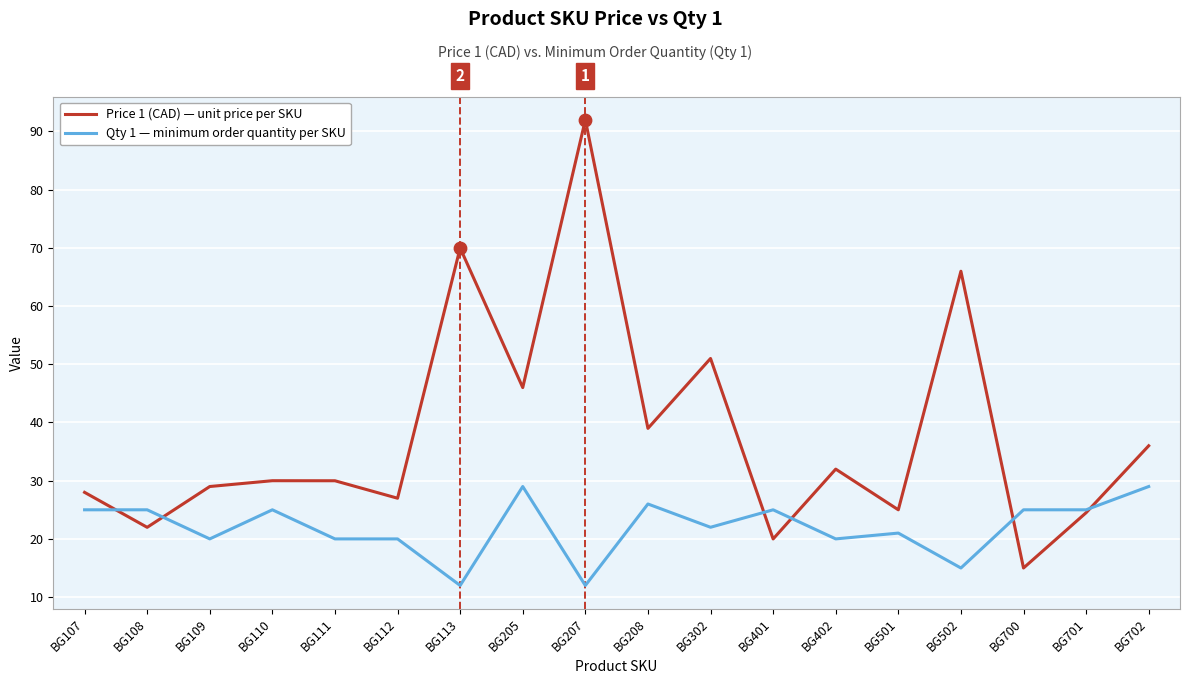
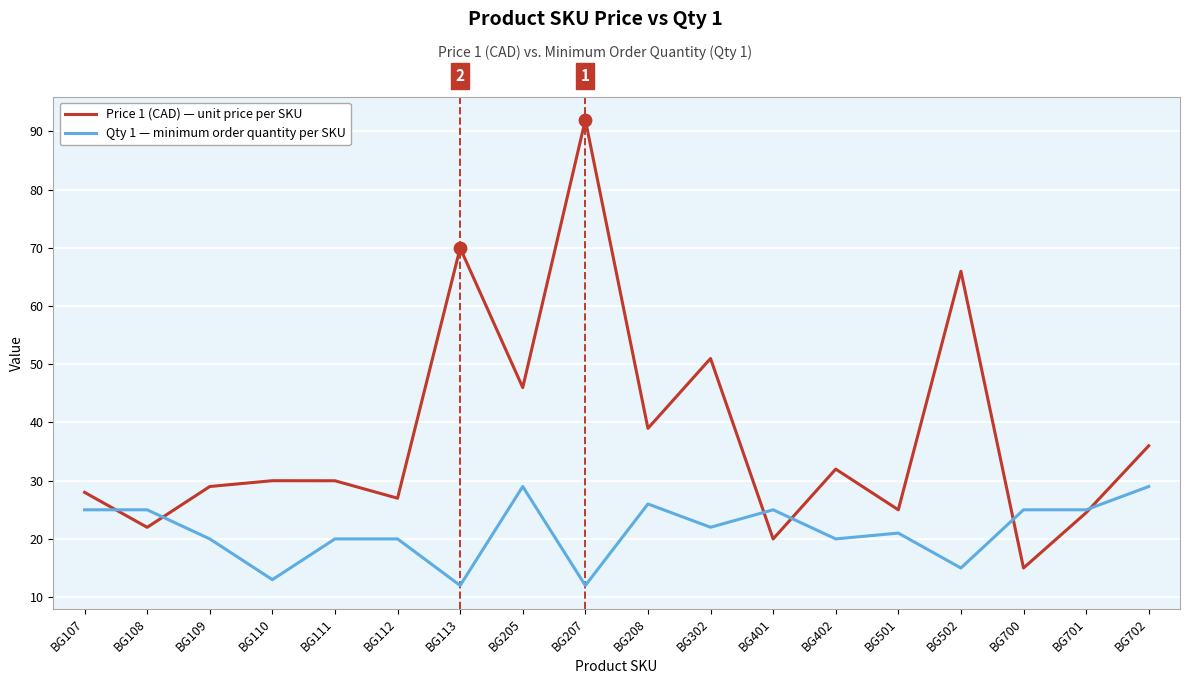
Qty 1 — minimum order quantity per SKU, BG110: 25 -> 13
